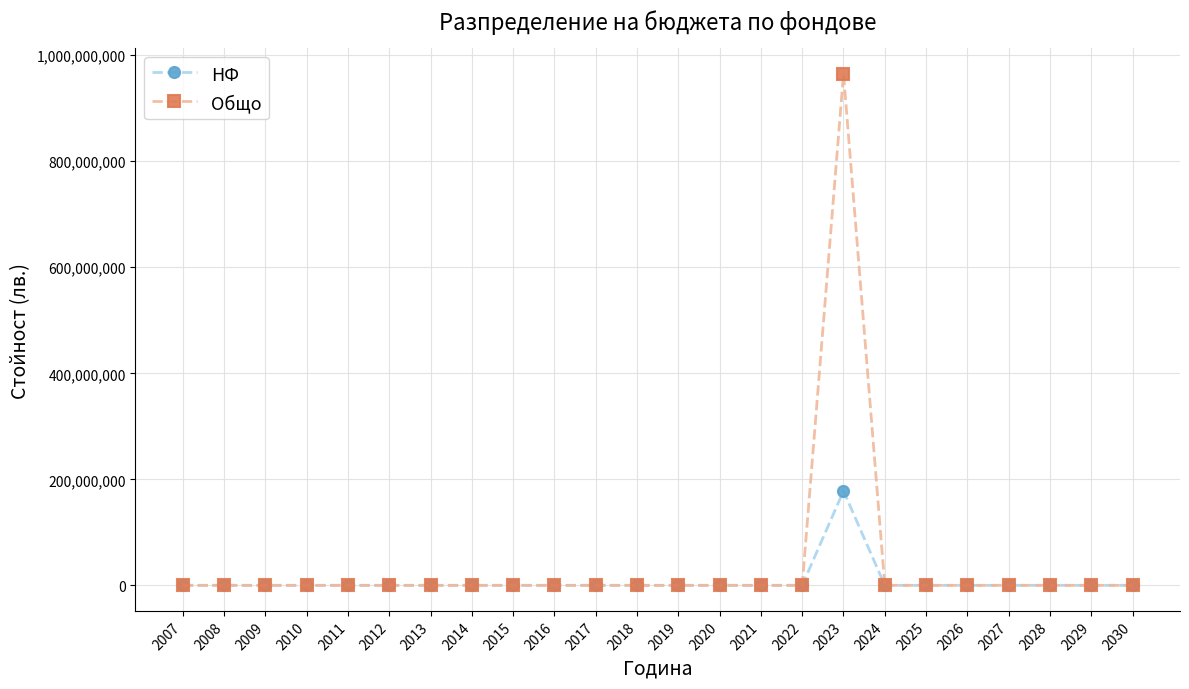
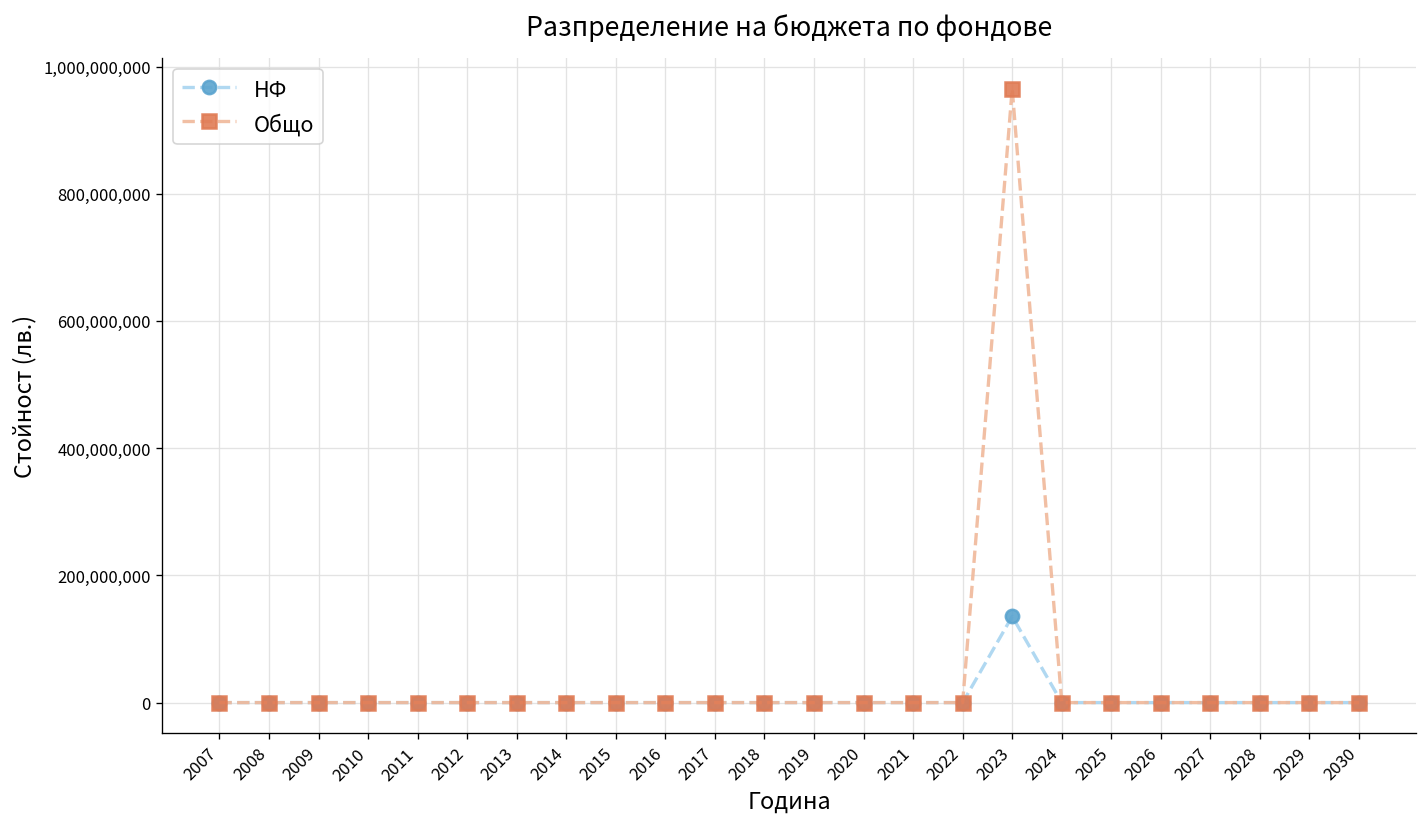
НФ, 2023: 180,000,000 -> 140,000,000
